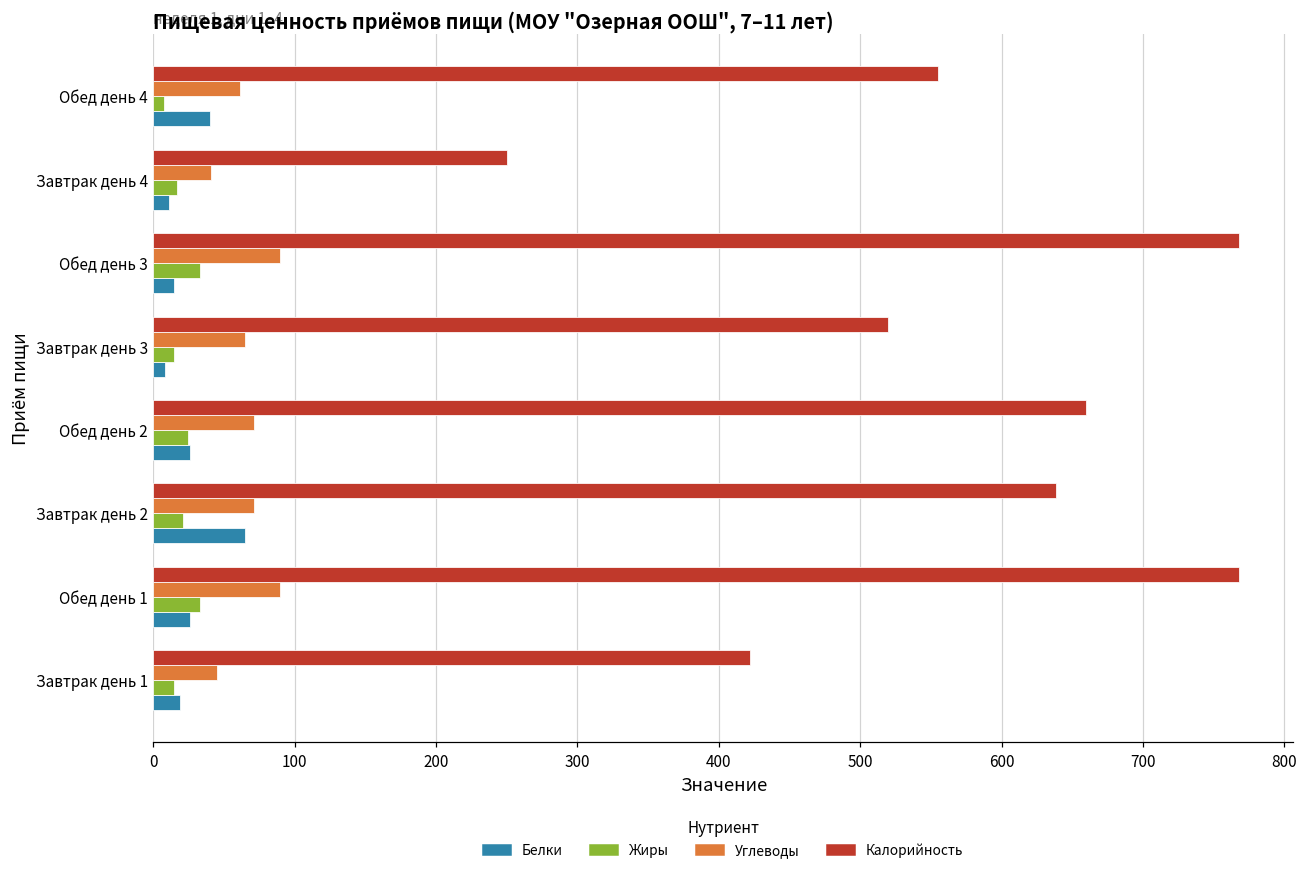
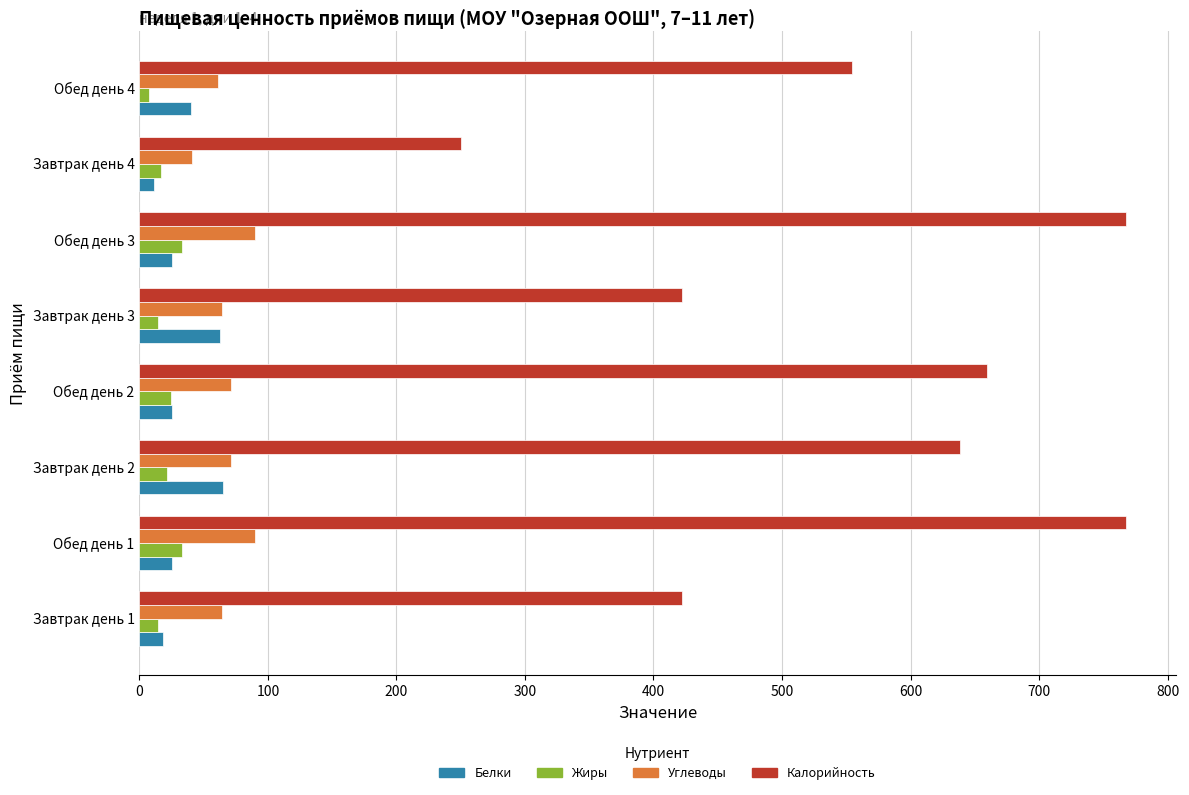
Белки, Обед день 3: 15 -> 26
Калорийность, Завтрак день 3: 520 -> 422
Белки, Завтрак день 3: 8 -> 63
Углеводы, Завтрак день 1: 45 -> 65
